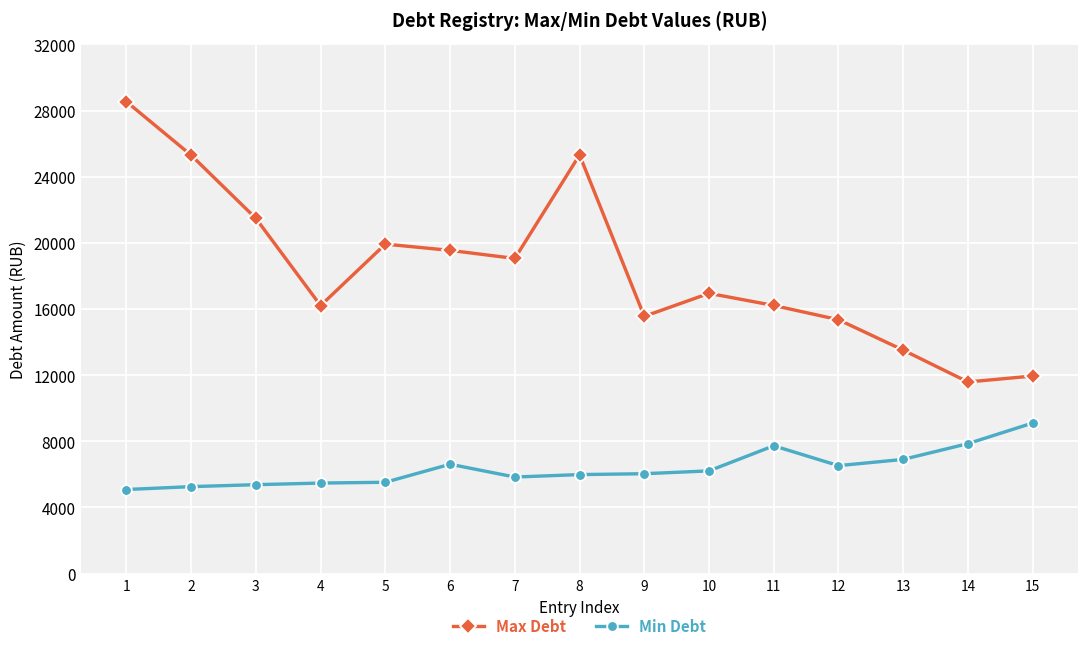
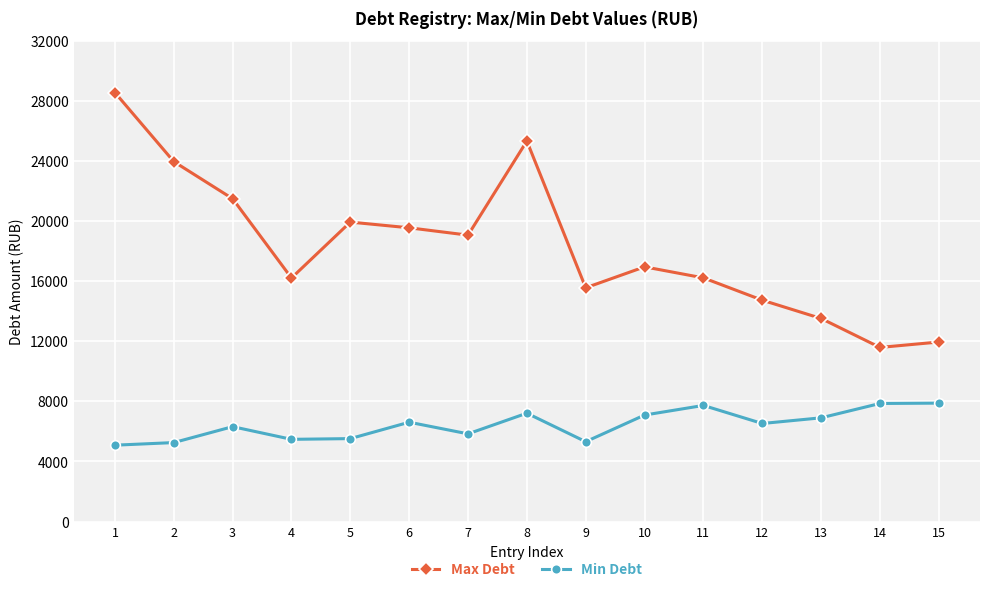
Max Debt, 2: 25300 -> 23900
Min Debt, 3: 5400 -> 6300
Min Debt, 8: 6000 -> 7200
Min Debt, 9: 6000 -> 5300
Min Debt, 10: 6200 -> 7100
Max Debt, 12: 15300 -> 14700
Min Debt, 15: 9100 -> 7900
